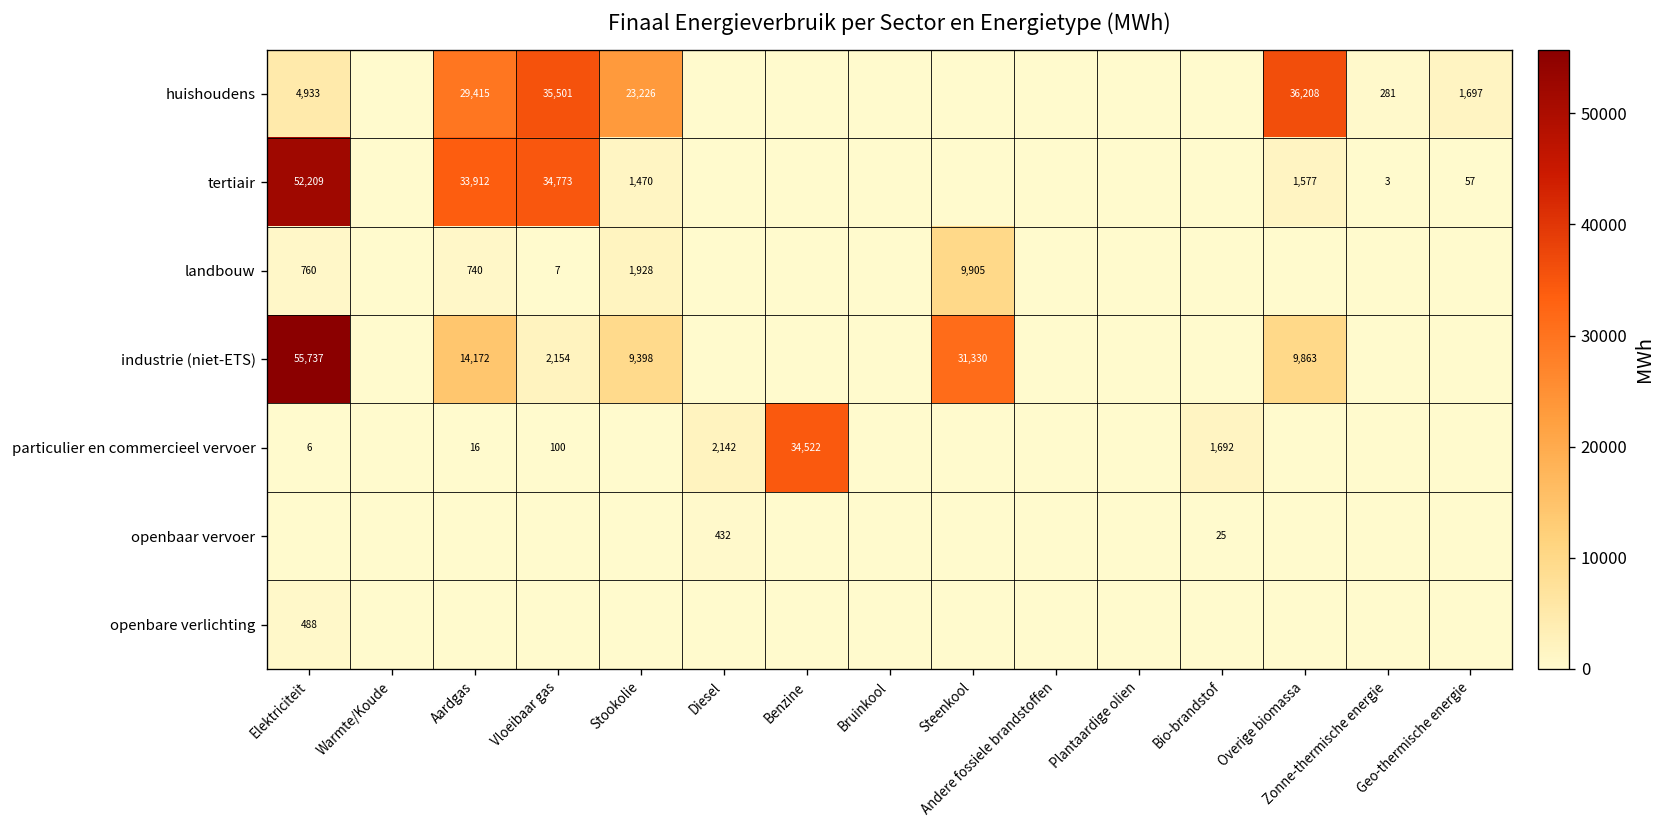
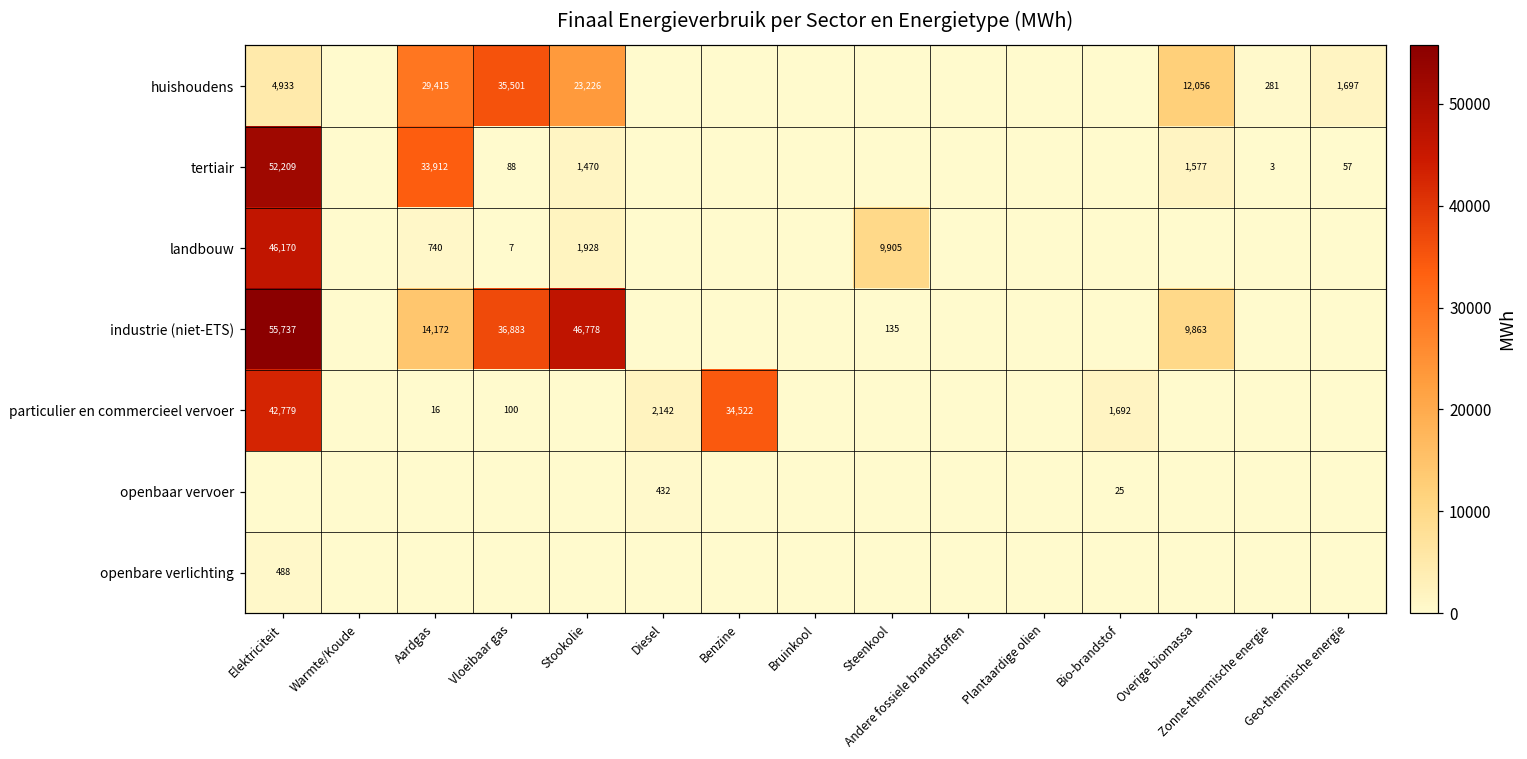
huishoudens, Overige biomassa: 36,208 -> 12,056
tertiair, Vloeibaar gas: 34,773 -> 88
landbouw, Elektriciteit: 760 -> 46,170
industrie (niet-ETS), Vloeibaar gas: 2,154 -> 36,883
industrie (niet-ETS), Stookolie: 9,398 -> 46,778
industrie (niet-ETS), Steenkool: 31,330 -> 135
particulier en commercieel vervoer, Elektriciteit: 6 -> 42,779
